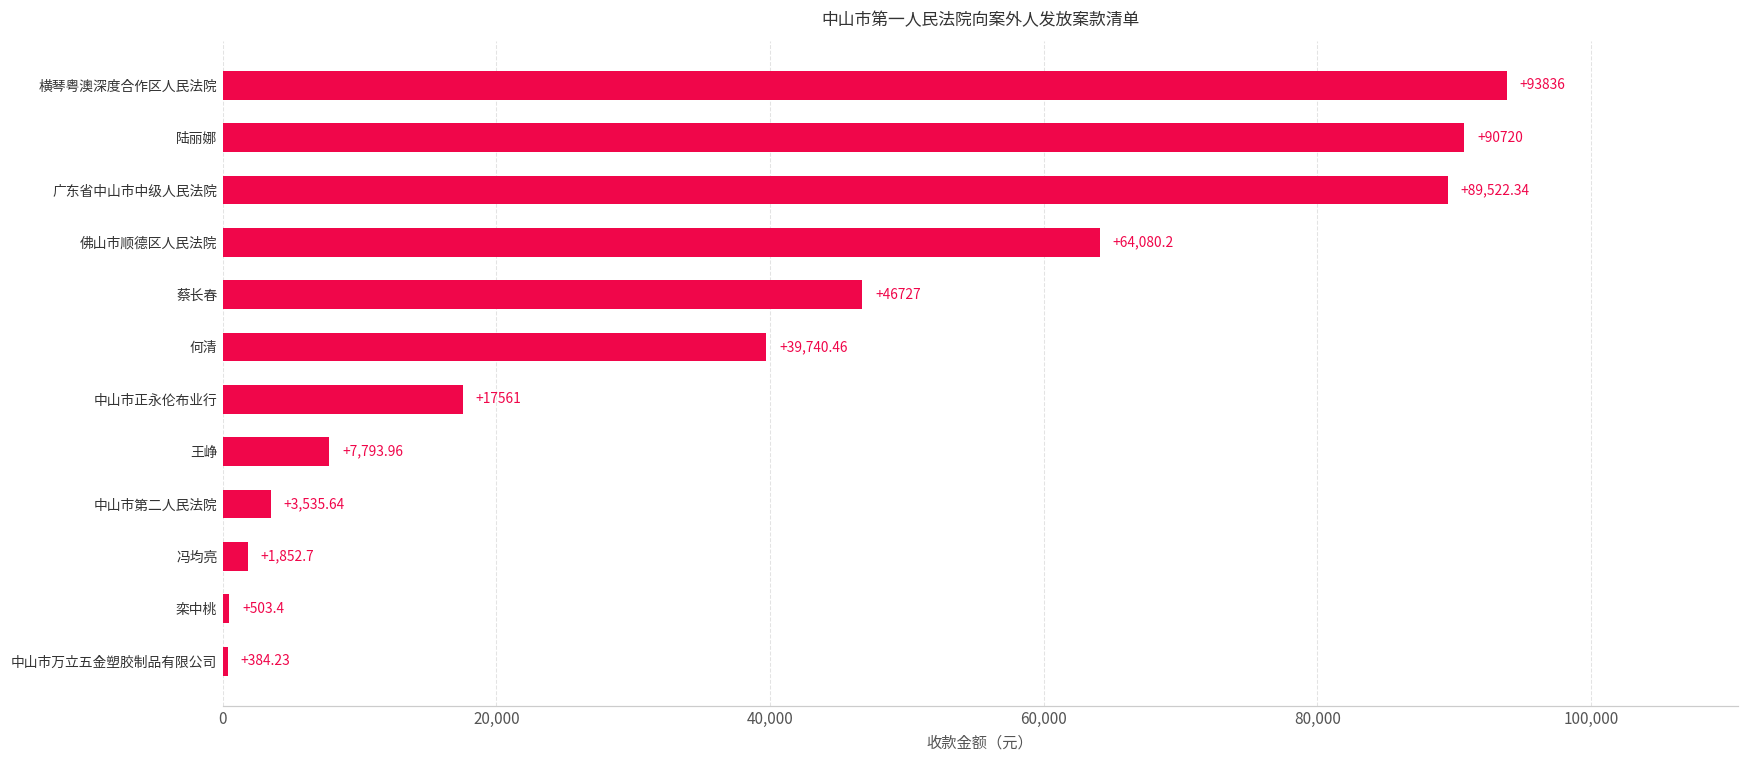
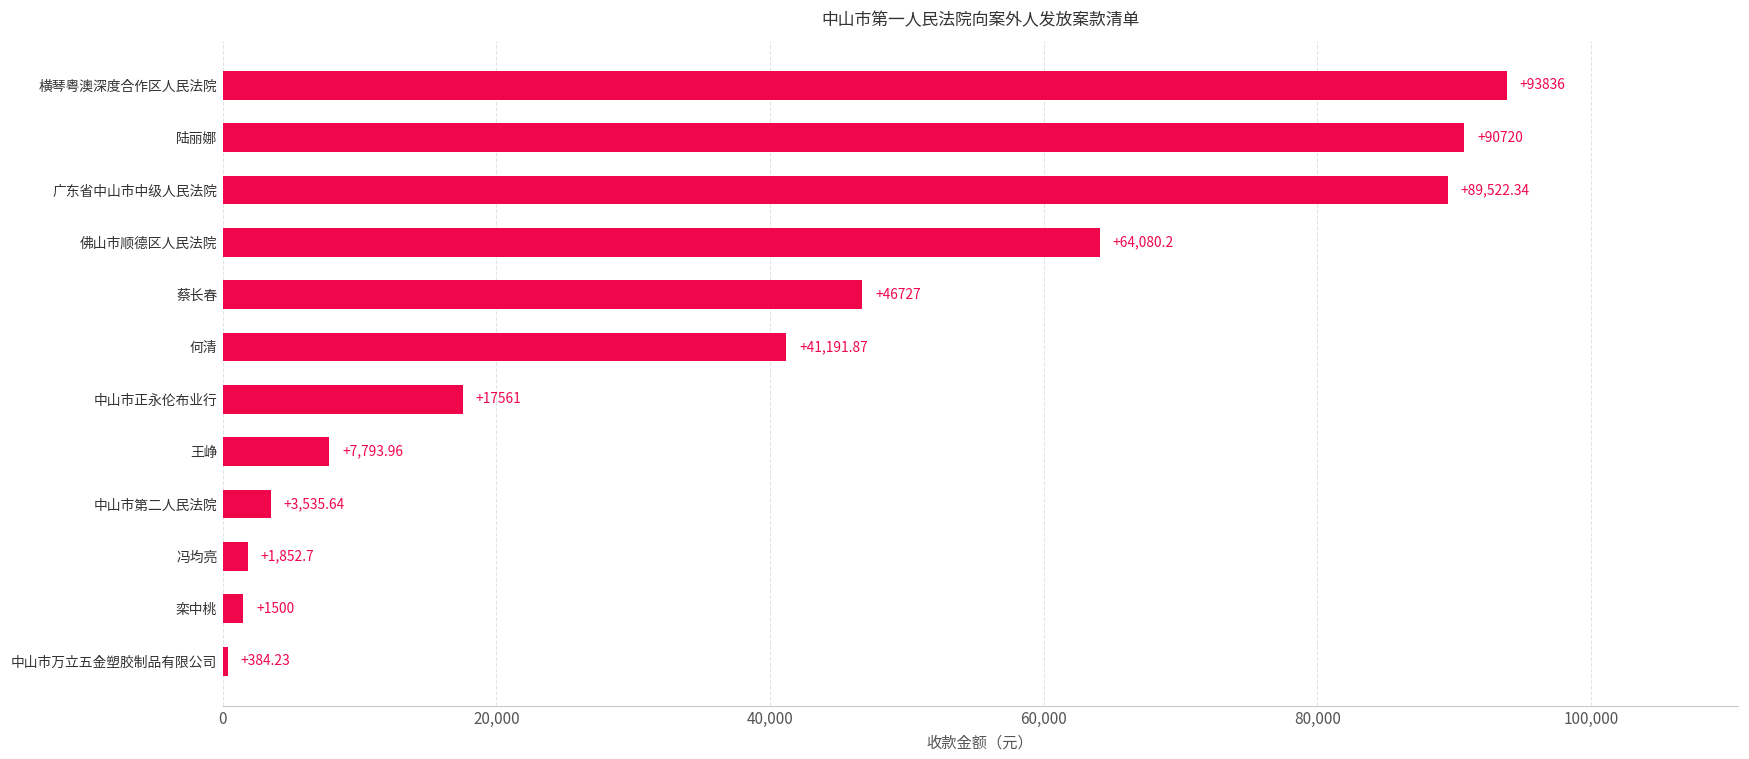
何清: +39,740.46 -> +41,191.87
栾中桃: +503.4 -> +1500
